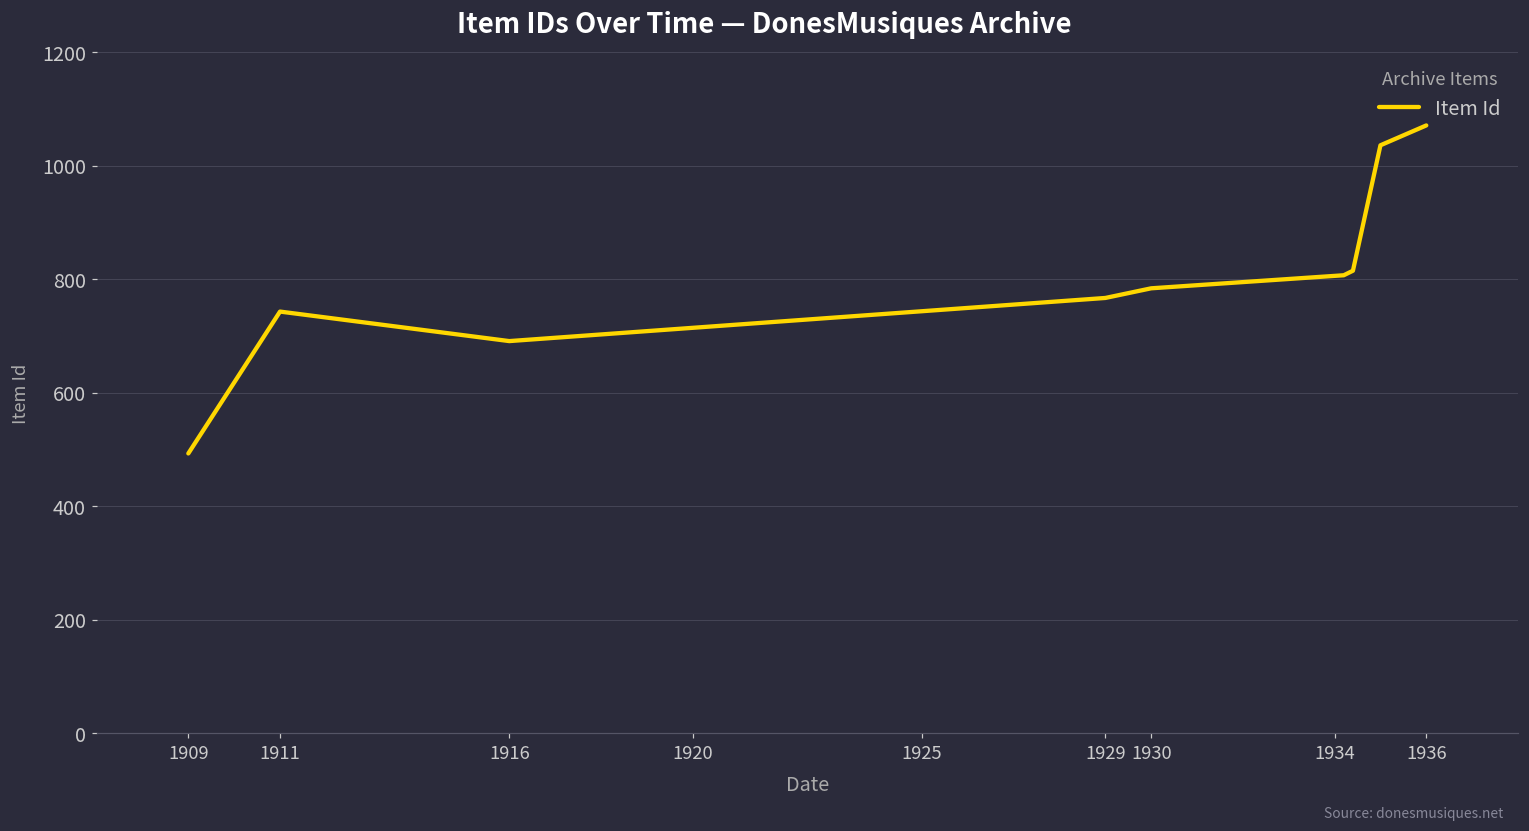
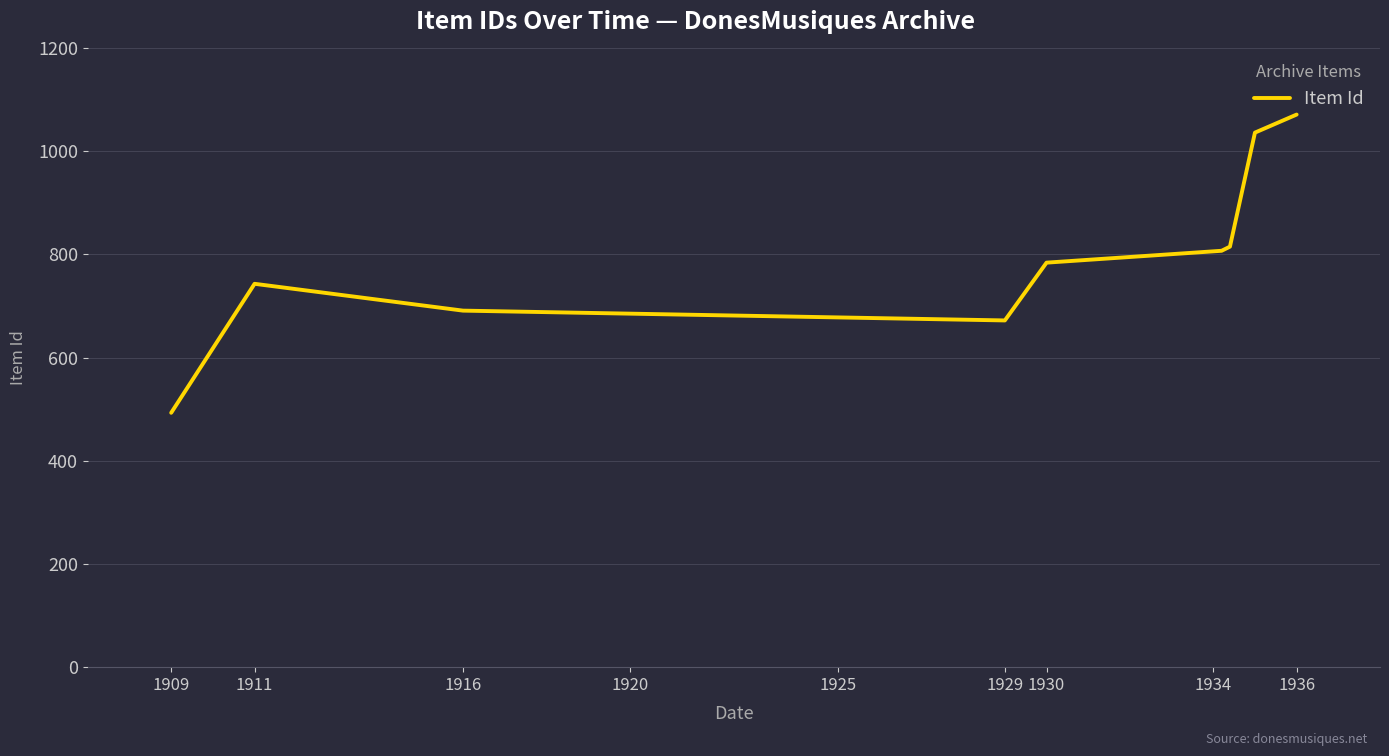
1929: 770 -> 670
